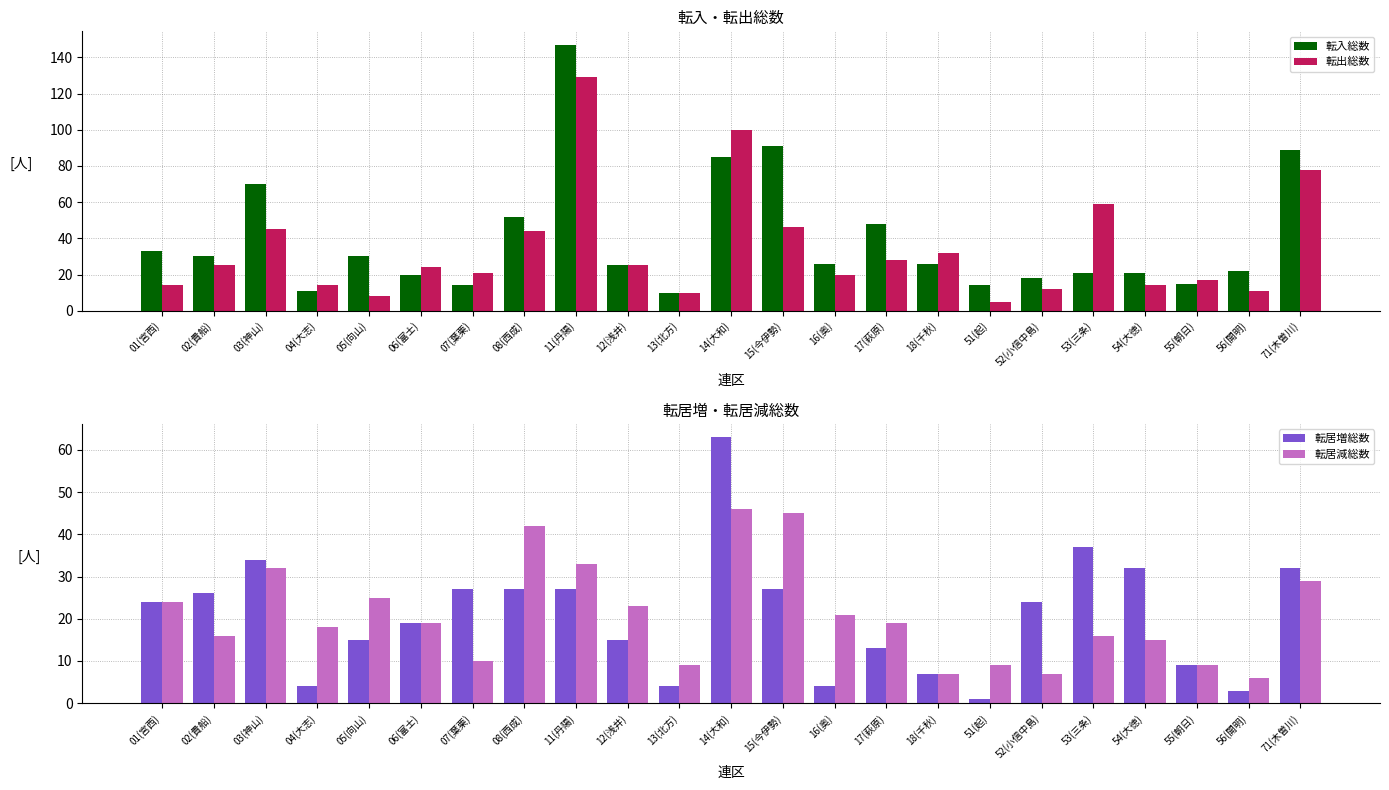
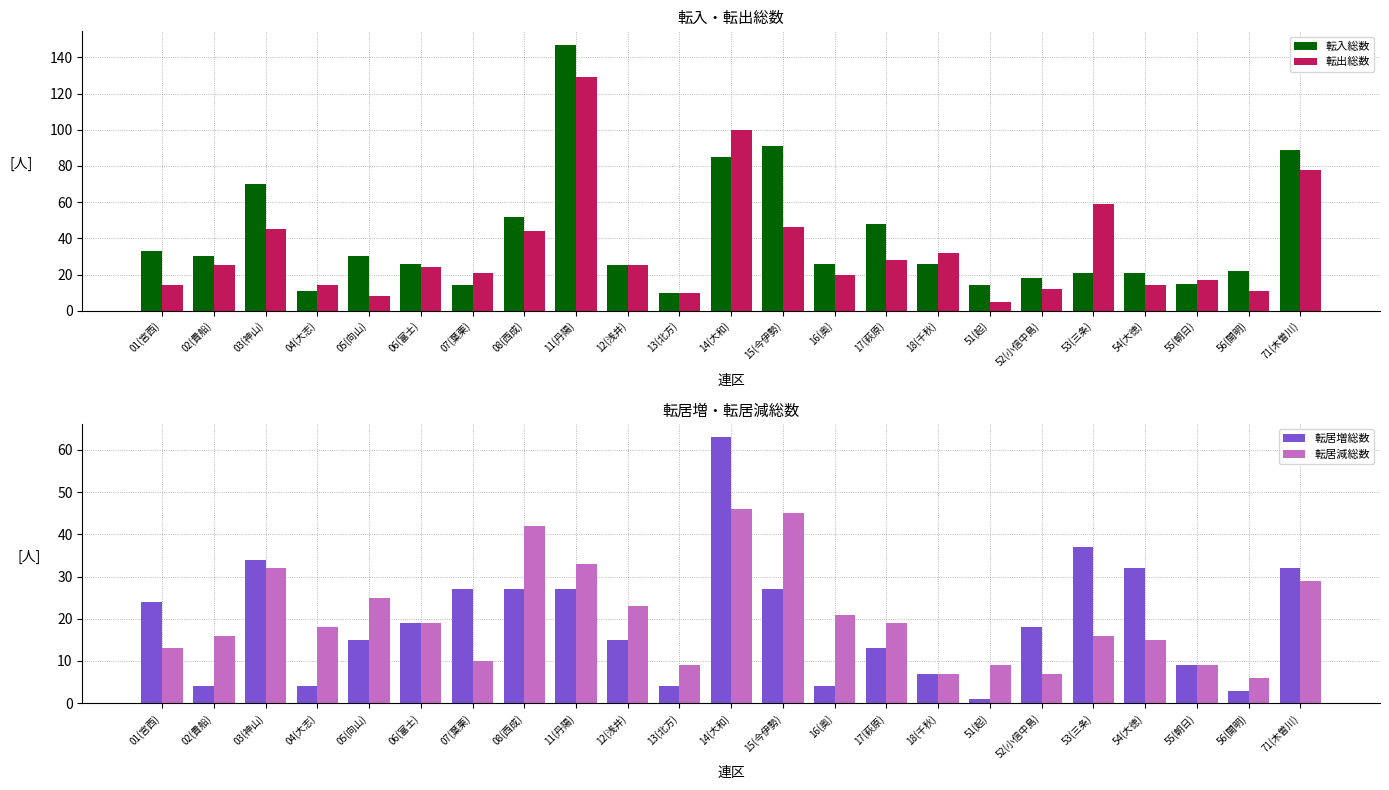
転入・転出総数, 転入総数, 06(富士): 20 -> 26
転居増・転居減総数, 転居減総数, 01(宮西): 24 -> 13
転居増・転居減総数, 転居増総数, 02(貴船): 26 -> 4
転居増・転居減総数, 転居増総数, 52(小信中島): 24 -> 18
